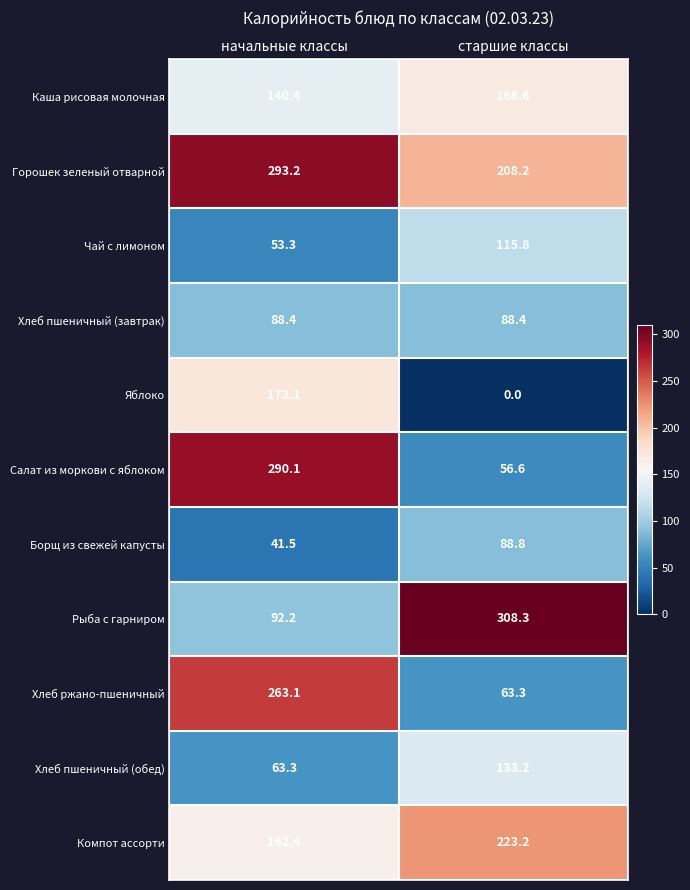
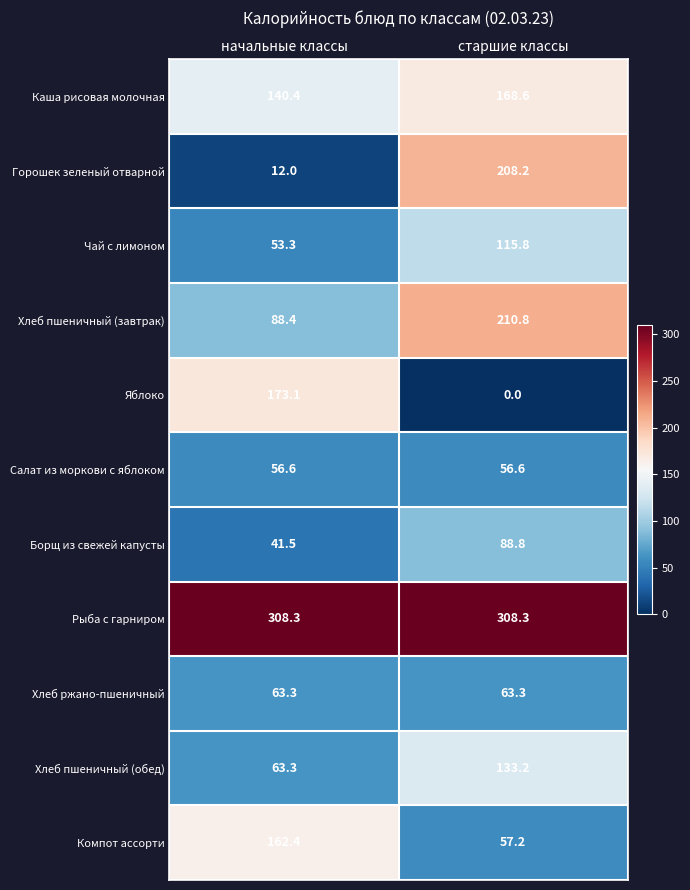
Горошек зеленый отварной, начальные классы: 293.2 -> 12.0
Хлеб пшеничный (завтрак), старшие классы: 88.4 -> 210.8
Салат из моркови с яблоком, начальные классы: 290.1 -> 56.6
Рыба с гарниром, начальные классы: 92.2 -> 308.3
Хлеб ржано-пшеничный, начальные классы: 263.1 -> 63.3
Компот ассорти, старшие классы: 223.2 -> 57.2
